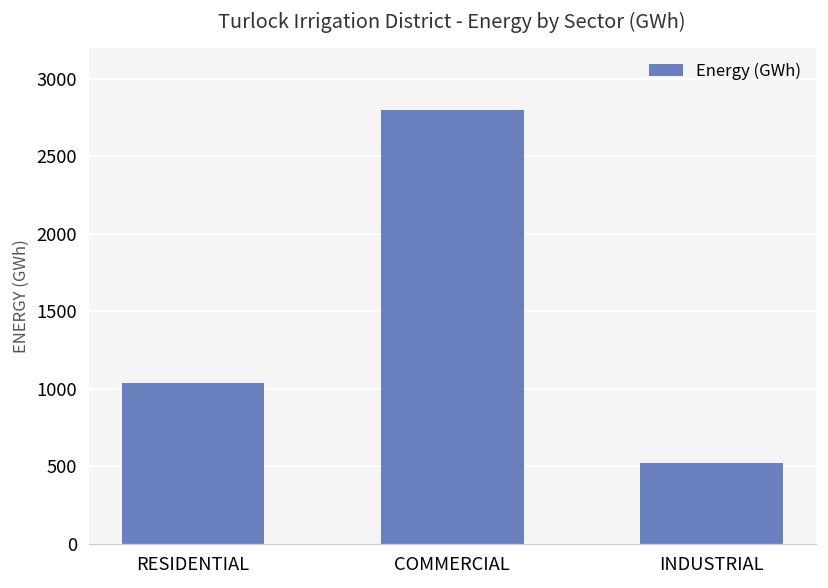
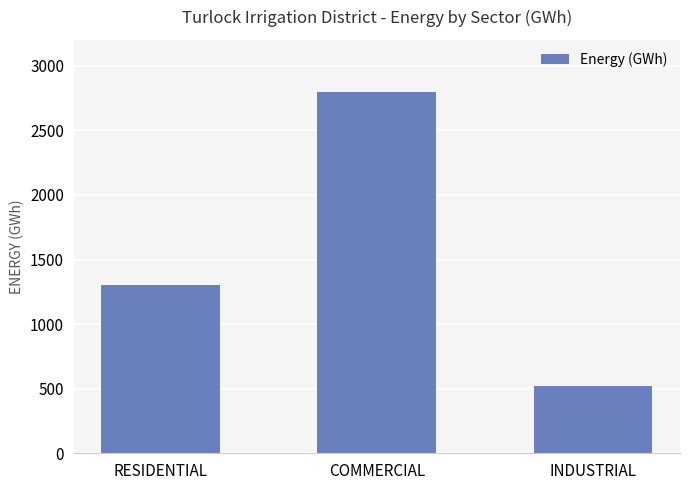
RESIDENTIAL: 1040 -> 1300
